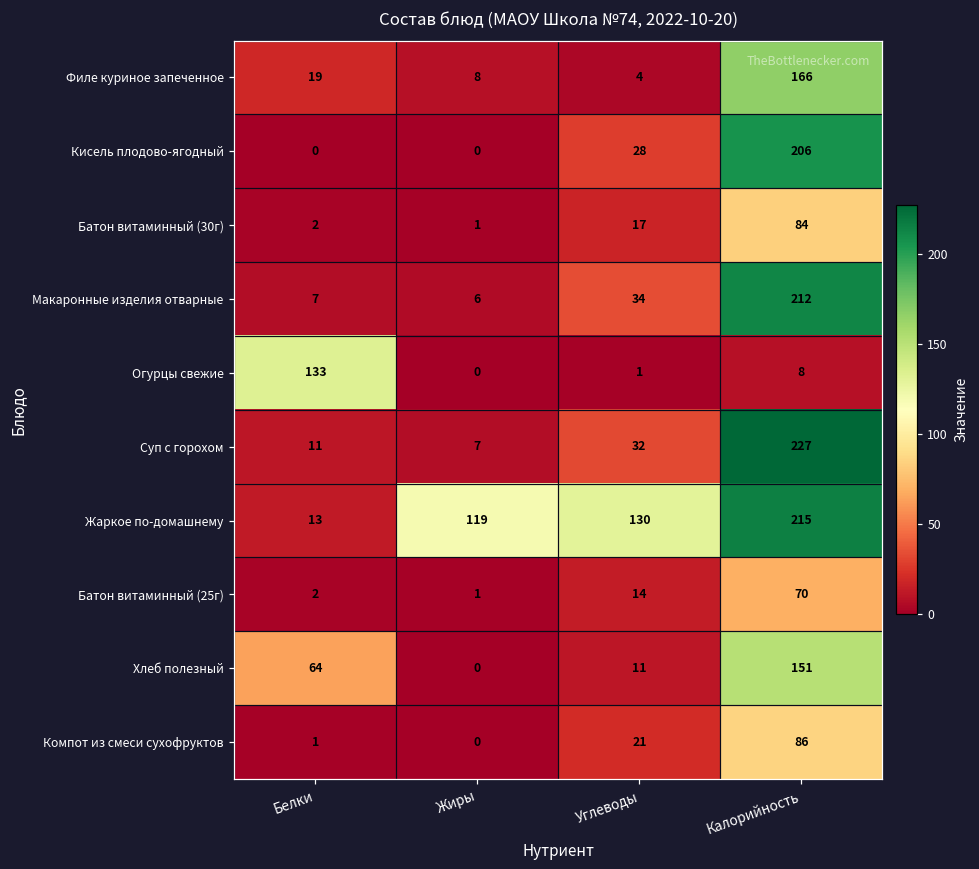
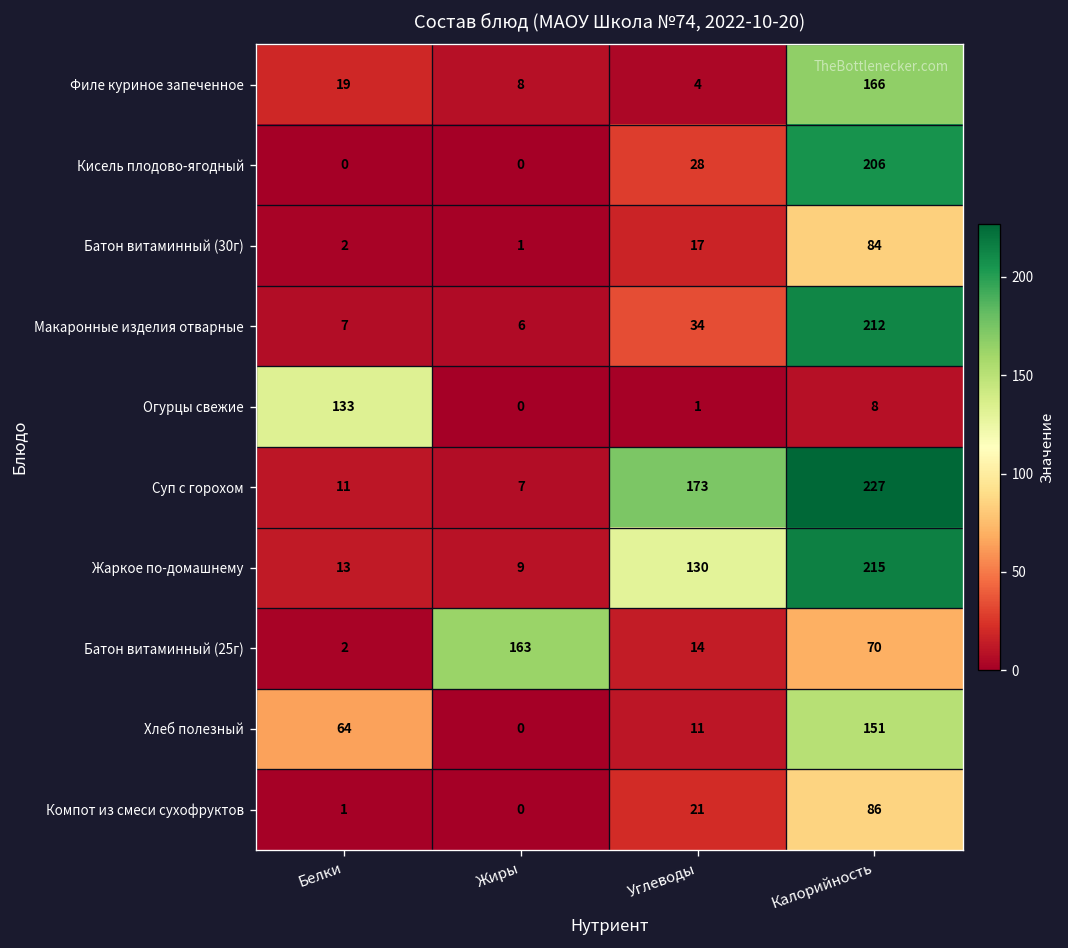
Суп с горохом, Углеводы: 32 -> 173
Жаркое по-домашнему, Жиры: 119 -> 9
Батон витаминный (25г), Жиры: 1 -> 163
